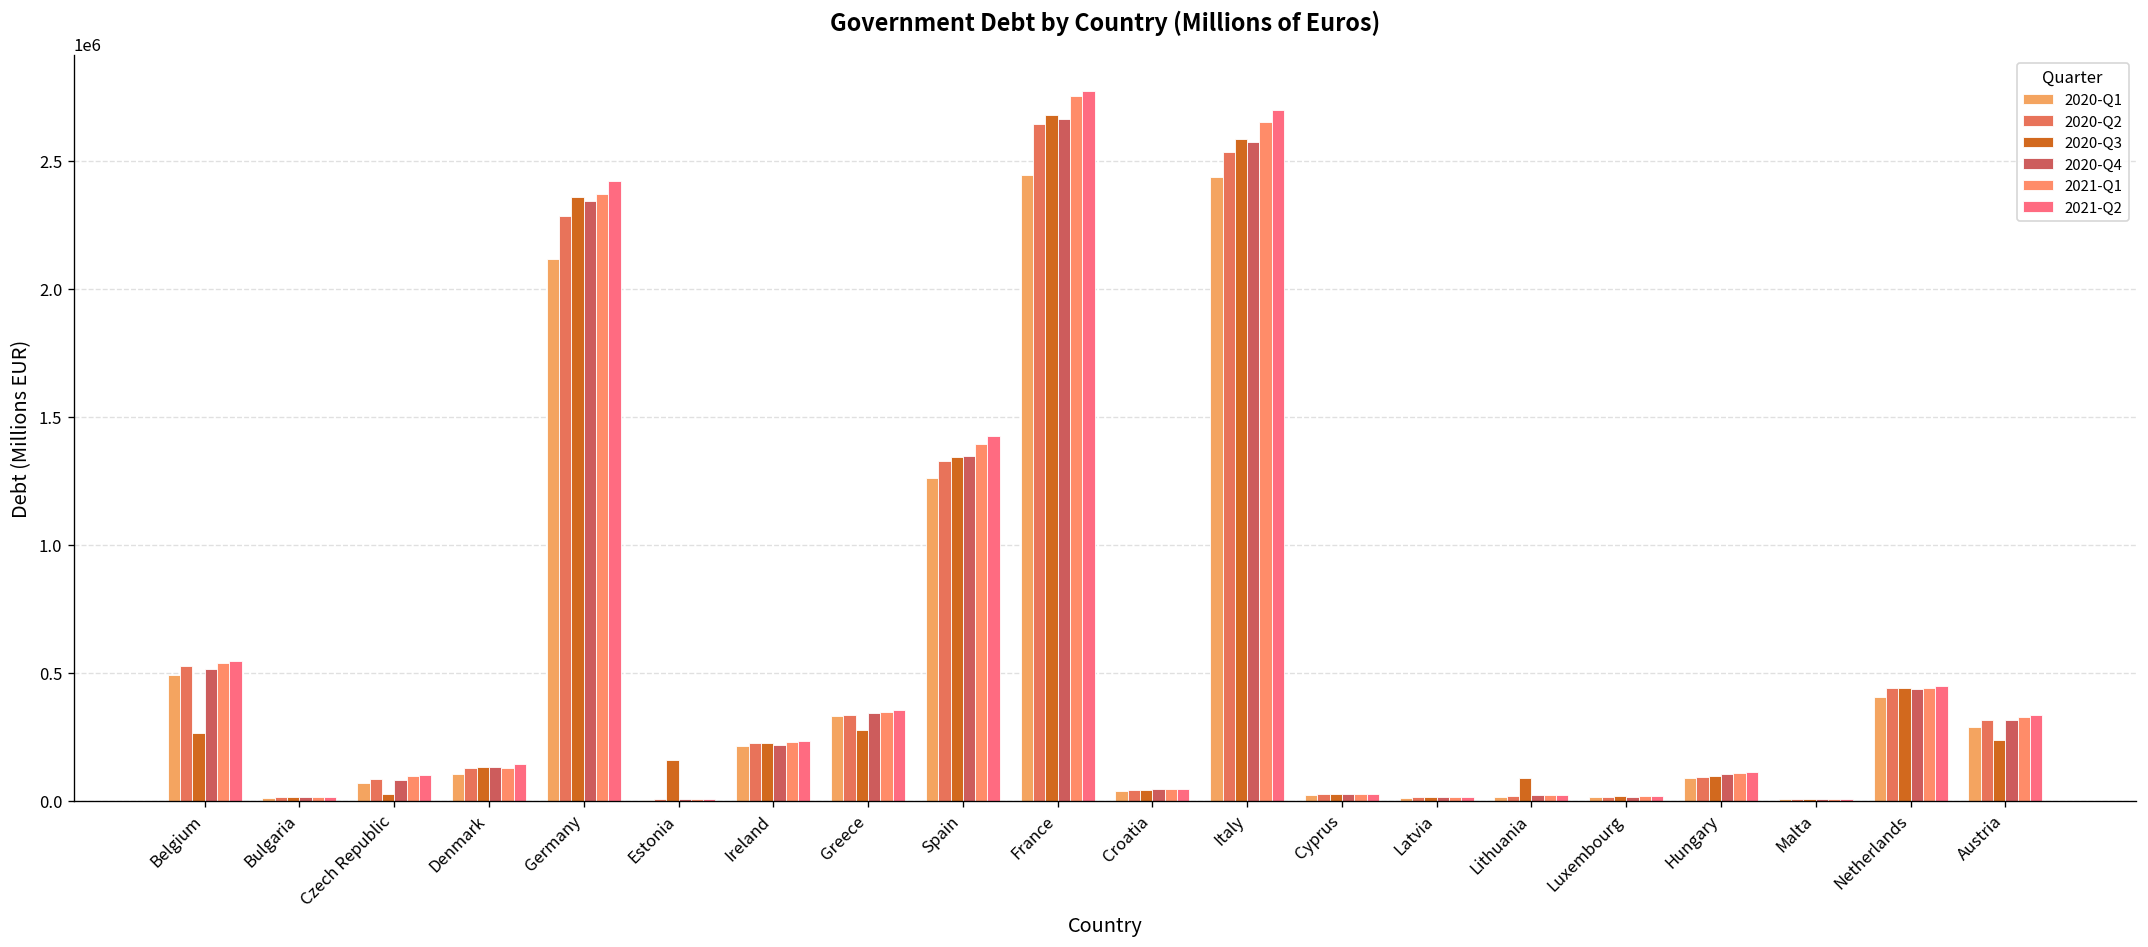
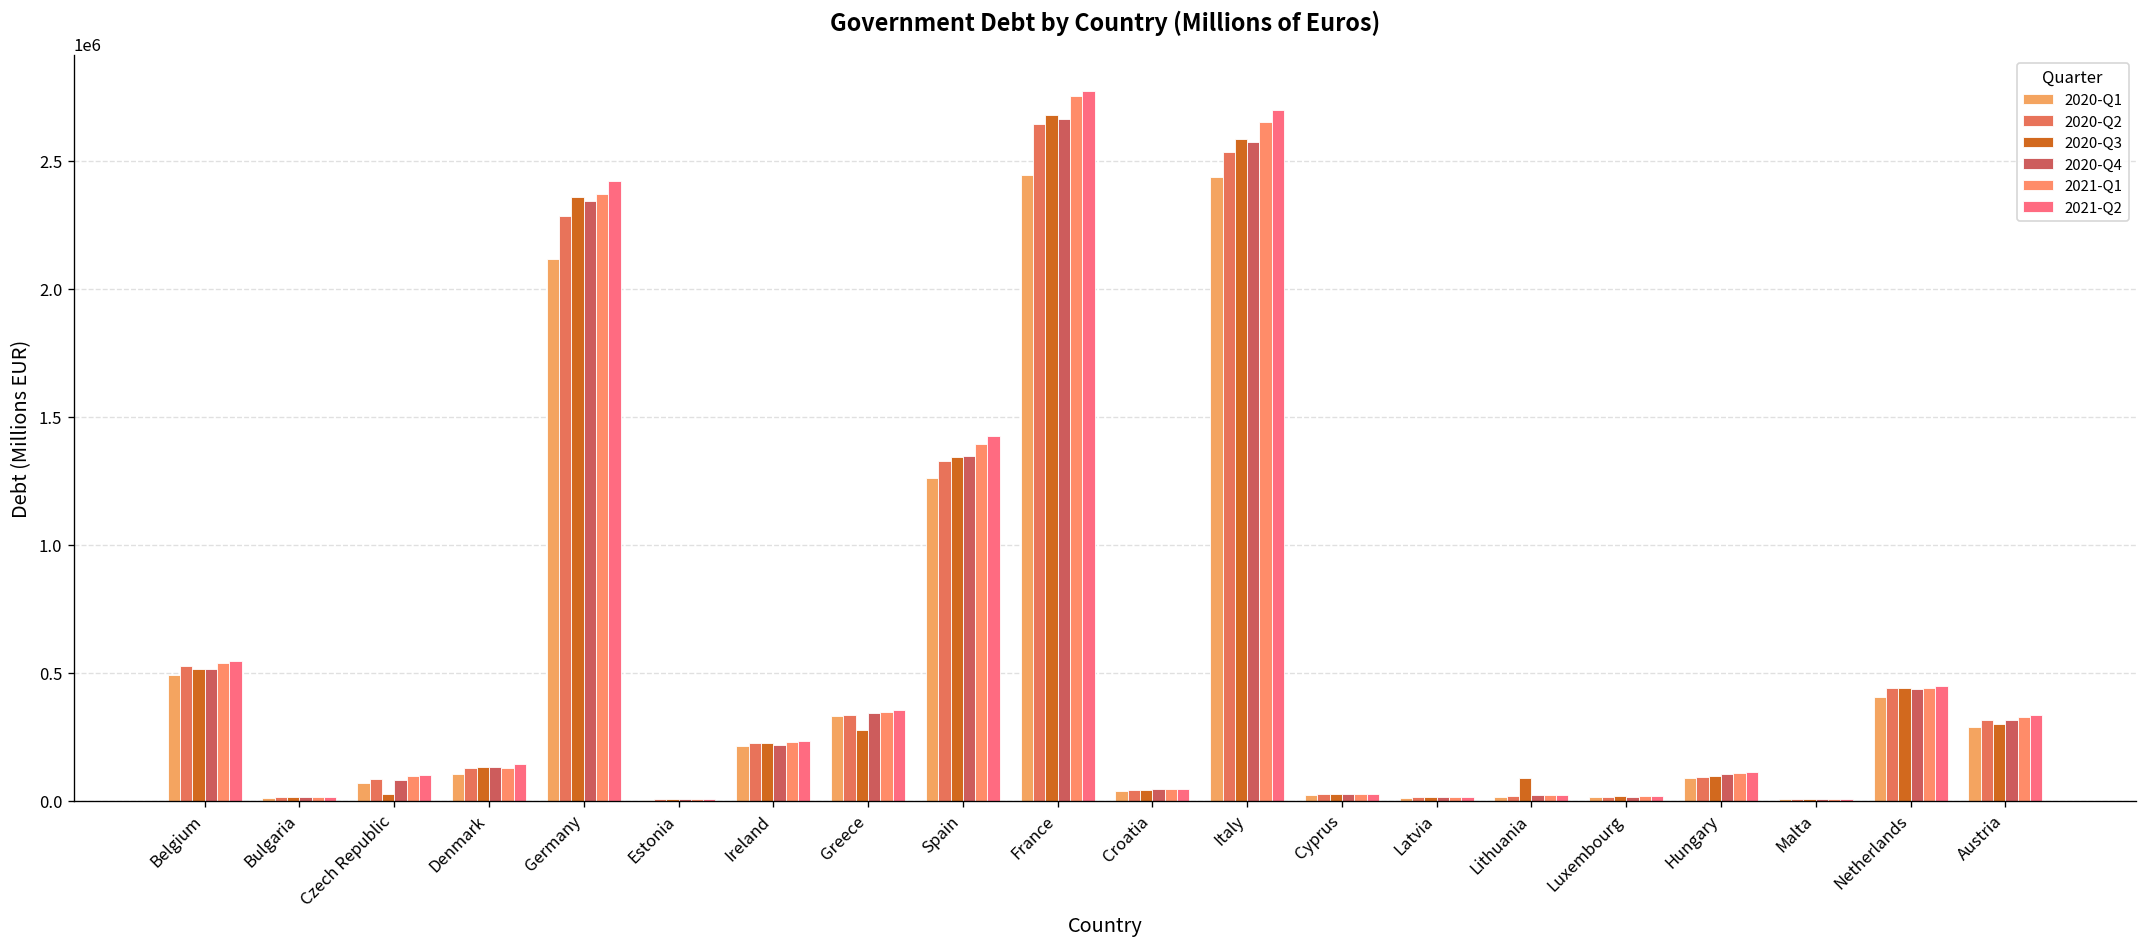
2020-Q3, Belgium: 270000 -> 520000
2020-Q3, Estonia: 160000 -> 10000
2020-Q3, Austria: 240000 -> 300000
